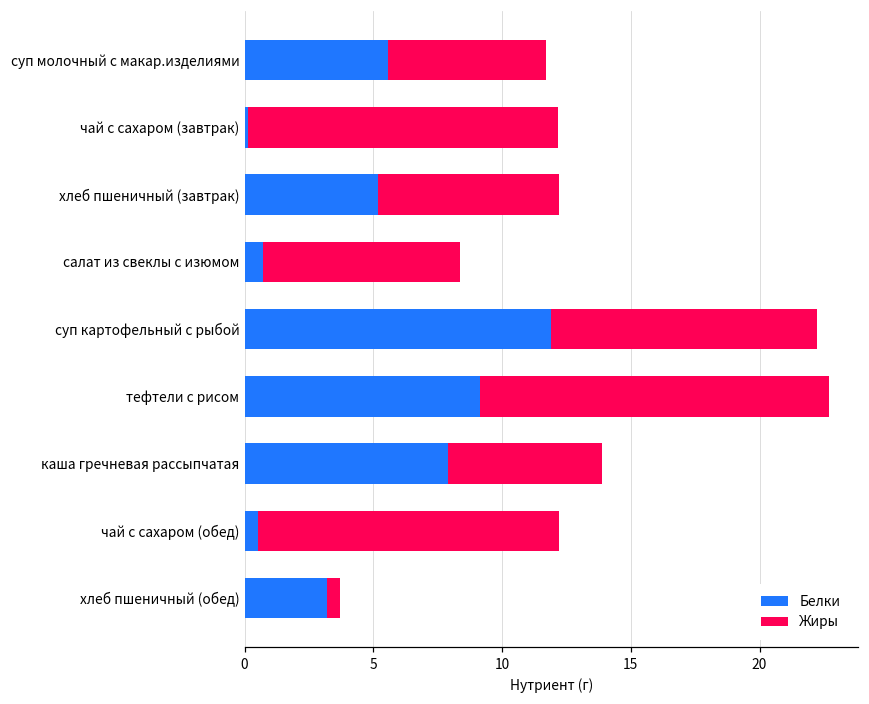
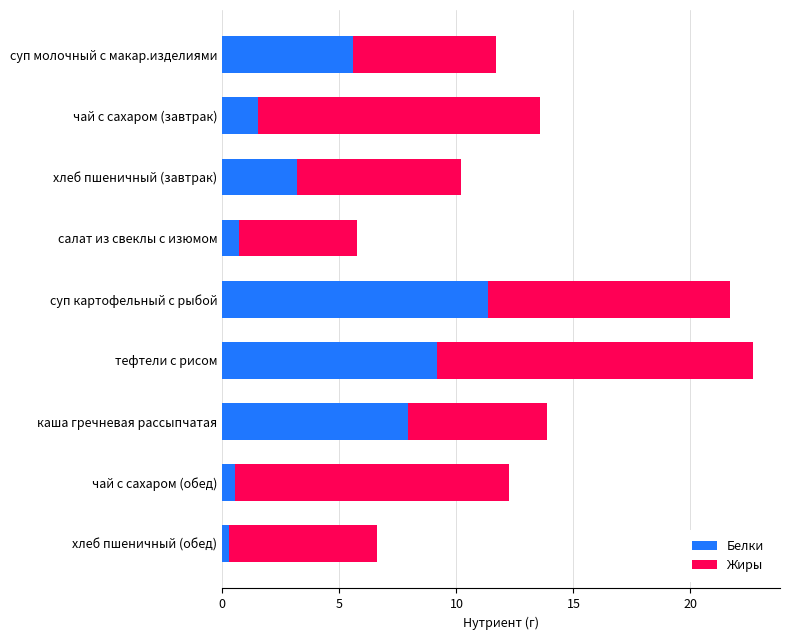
Белки, чай с сахаром (завтрак): 0.1 -> 1.5
Белки, хлеб пшеничный (завтрак): 5.2 -> 3.2
Жиры, салат из свеклы с изюмом: 7.7 -> 5.0
Белки, суп картофельный с рыбой: 11.9 -> 11.3
Белки, хлеб пшеничный (обед): 3.2 -> 0.3
Жиры, хлеб пшеничный (обед): 0.5 -> 6.3
